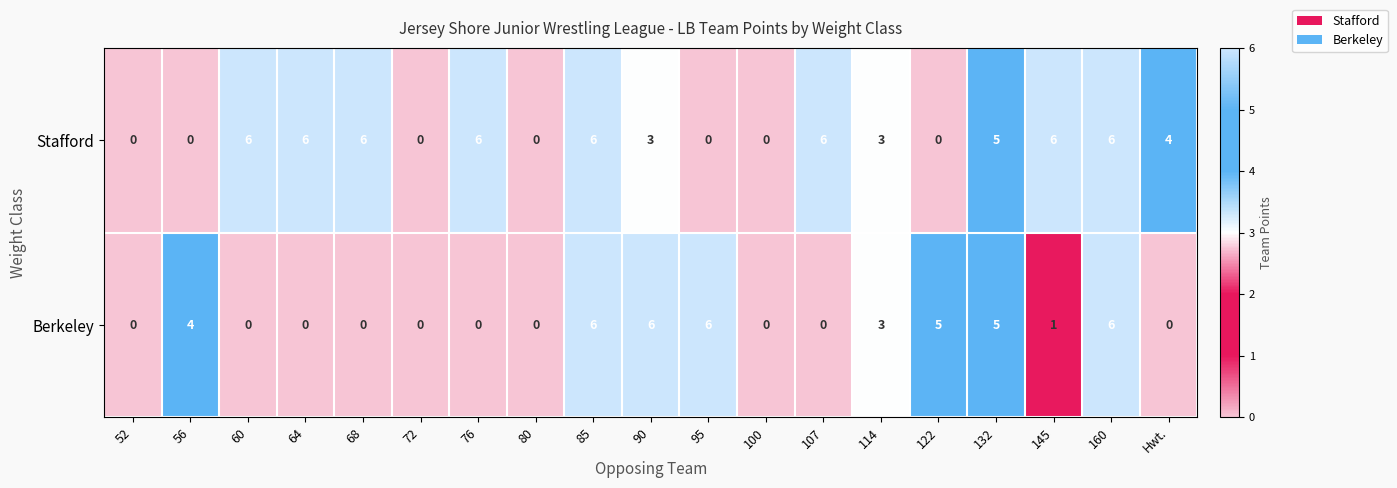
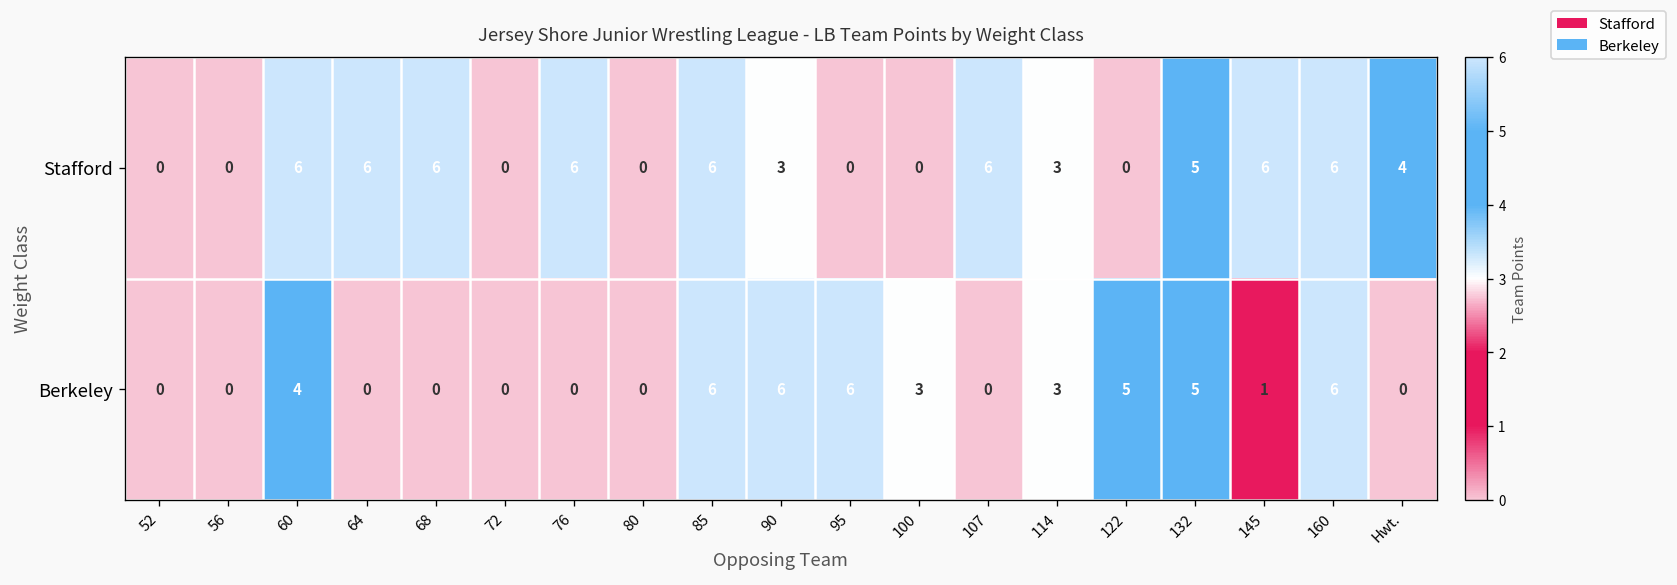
Berkeley, 56: 4 -> 0
Berkeley, 60: 0 -> 4
Berkeley, 100: 0 -> 3
